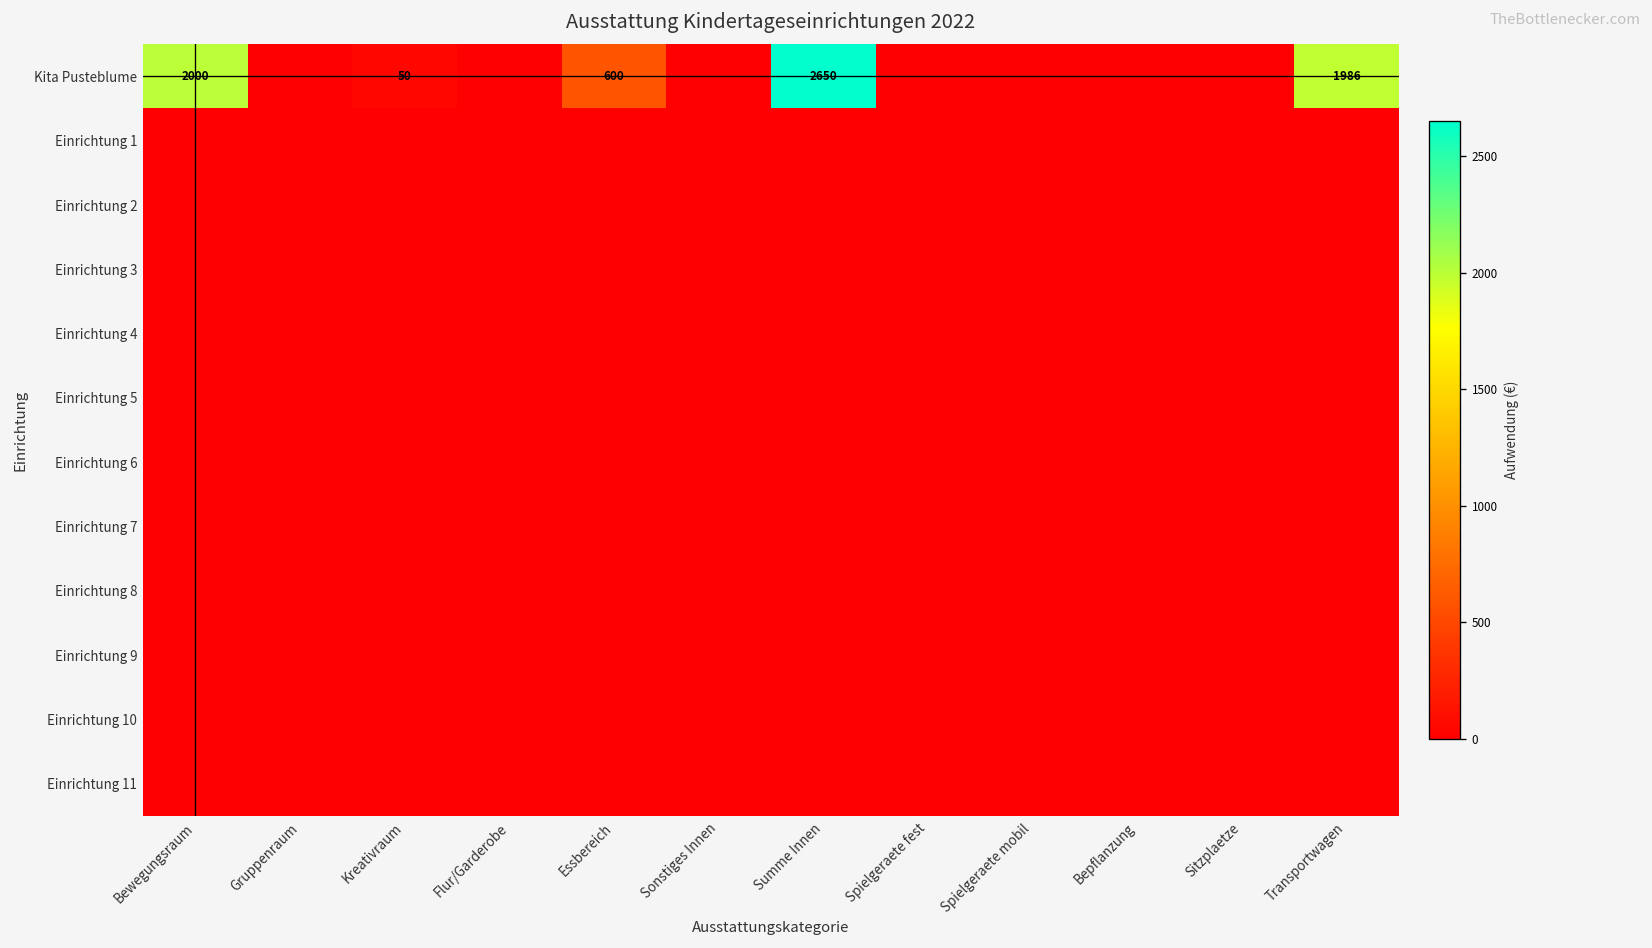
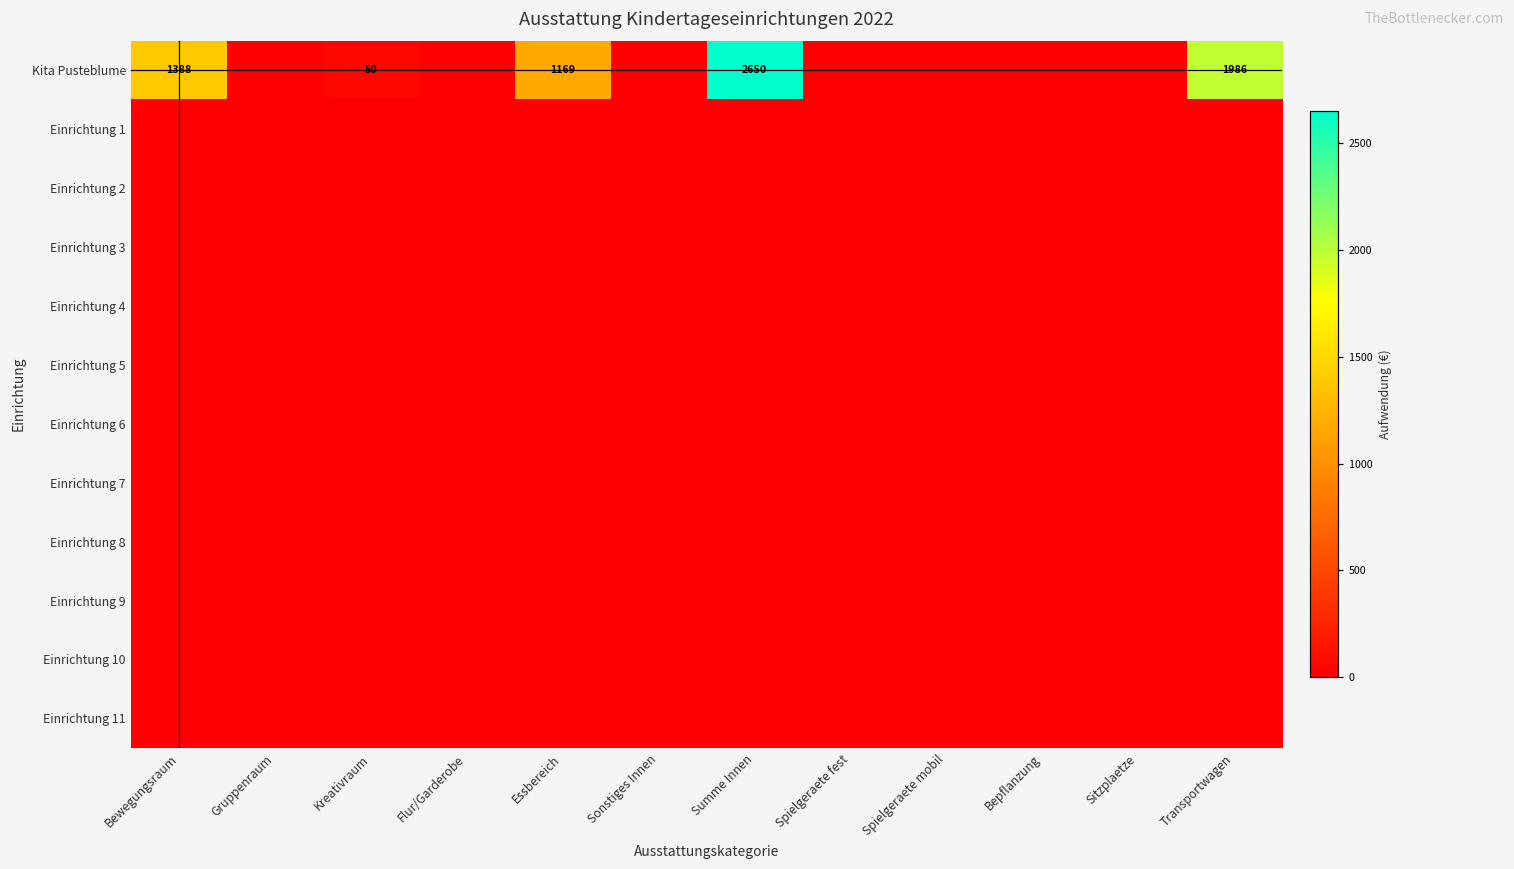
Kita Pusteblume, Bewegungsraum: 2000 -> 1388
Kita Pusteblume, Essbereich: 600 -> 1169
